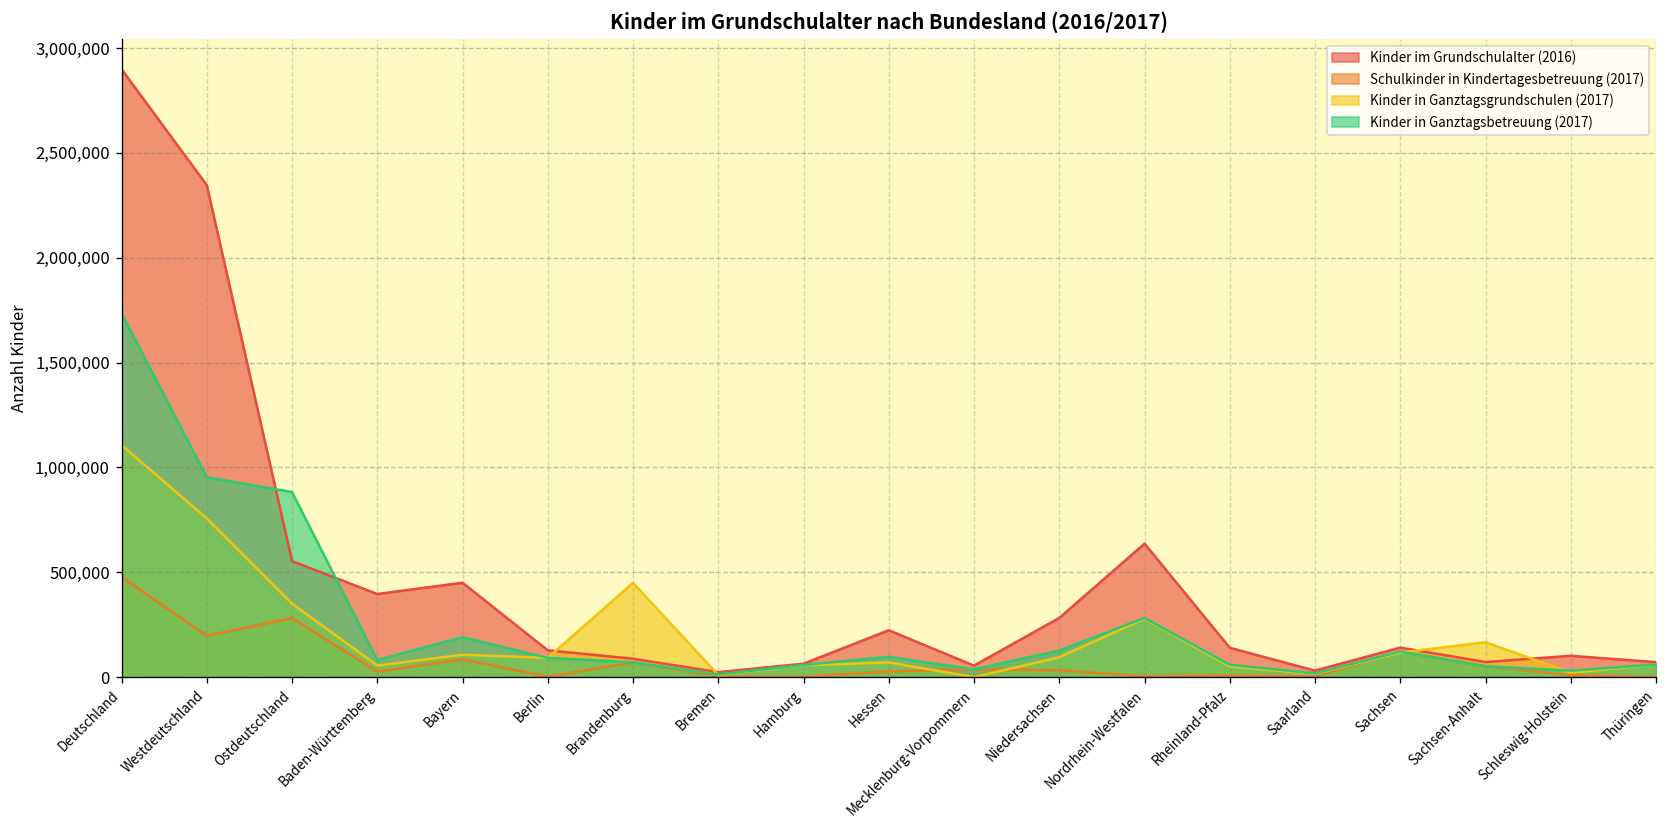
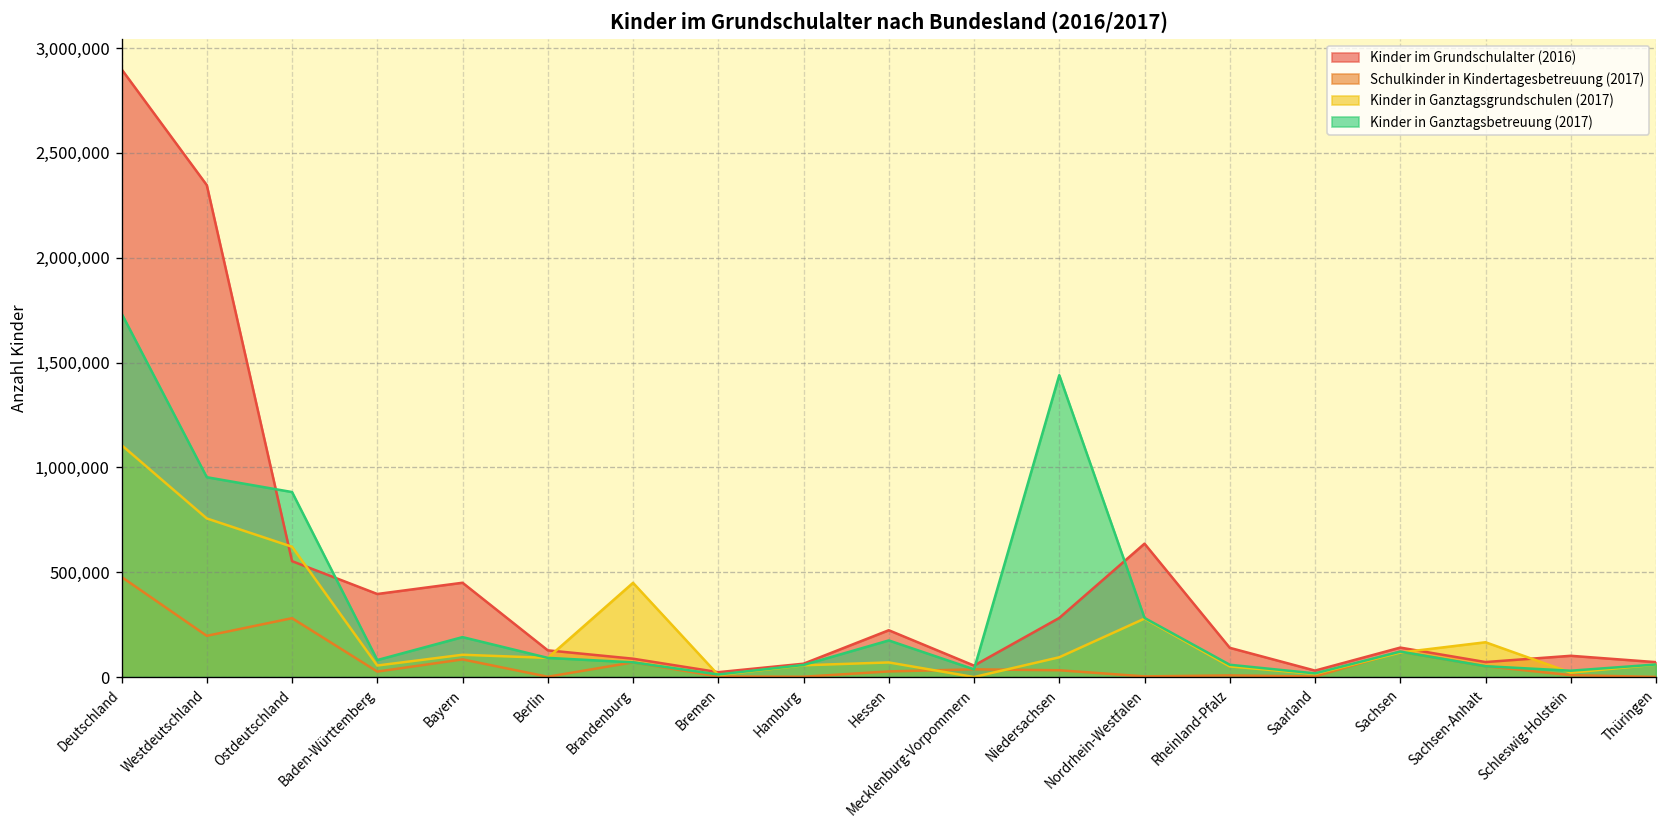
Kinder in Ganztagsgrundschulen (2017), Ostdeutschland: 350,000 -> 620,000
Kinder in Ganztagsbetreuung (2017), Hessen: 100,000 -> 170,000
Kinder in Ganztagsbetreuung (2017), Niedersachsen: 130,000 -> 1,440,000
